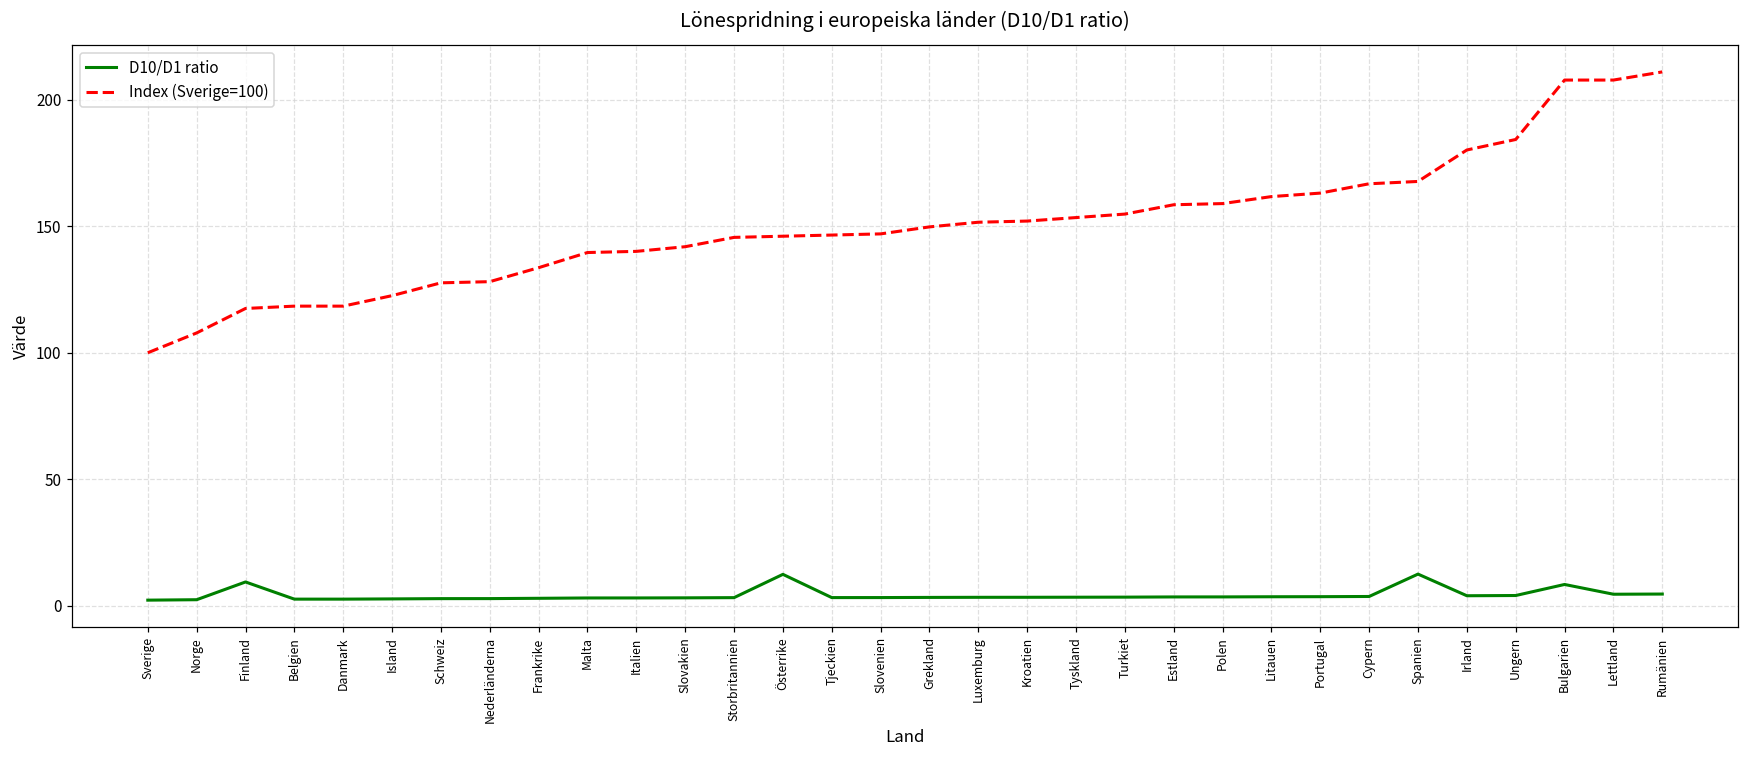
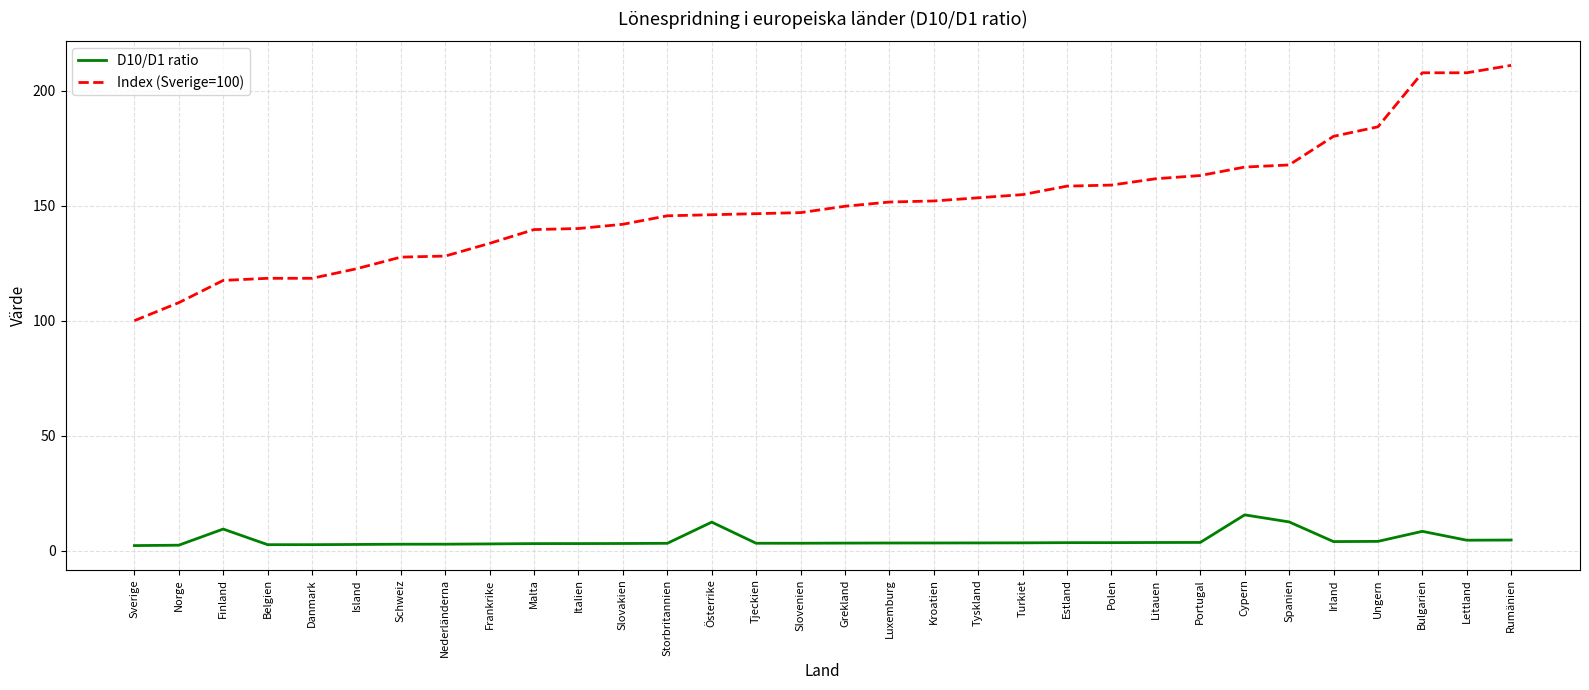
D10/D1 ratio, Cypern: 4 -> 16
